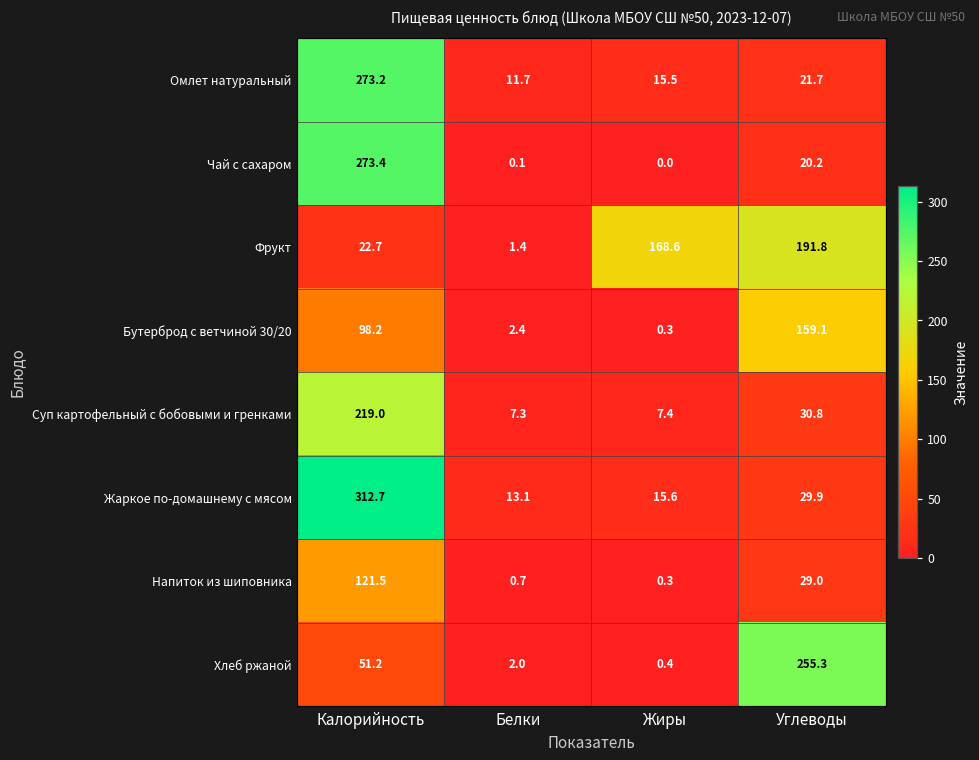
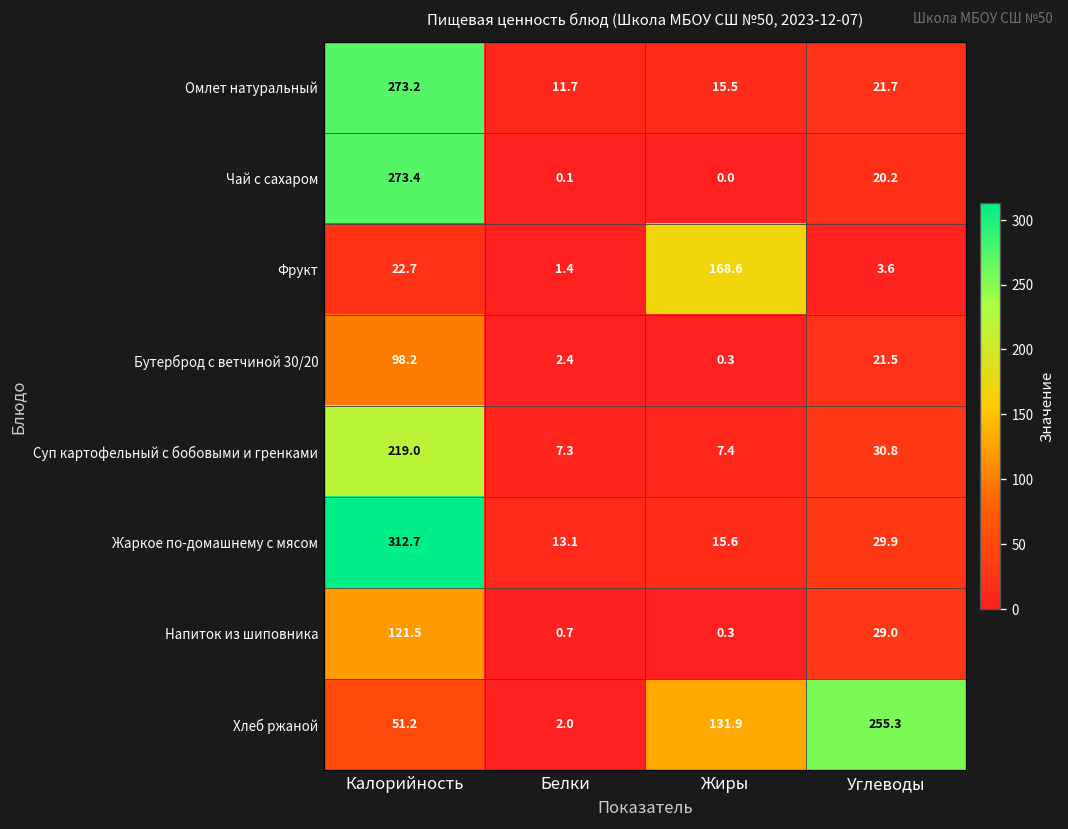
Фрукт, Углеводы: 191.8 -> 3.6
Бутерброд с ветчиной 30/20, Углеводы: 159.1 -> 21.5
Хлеб ржаной, Жиры: 0.4 -> 131.9
